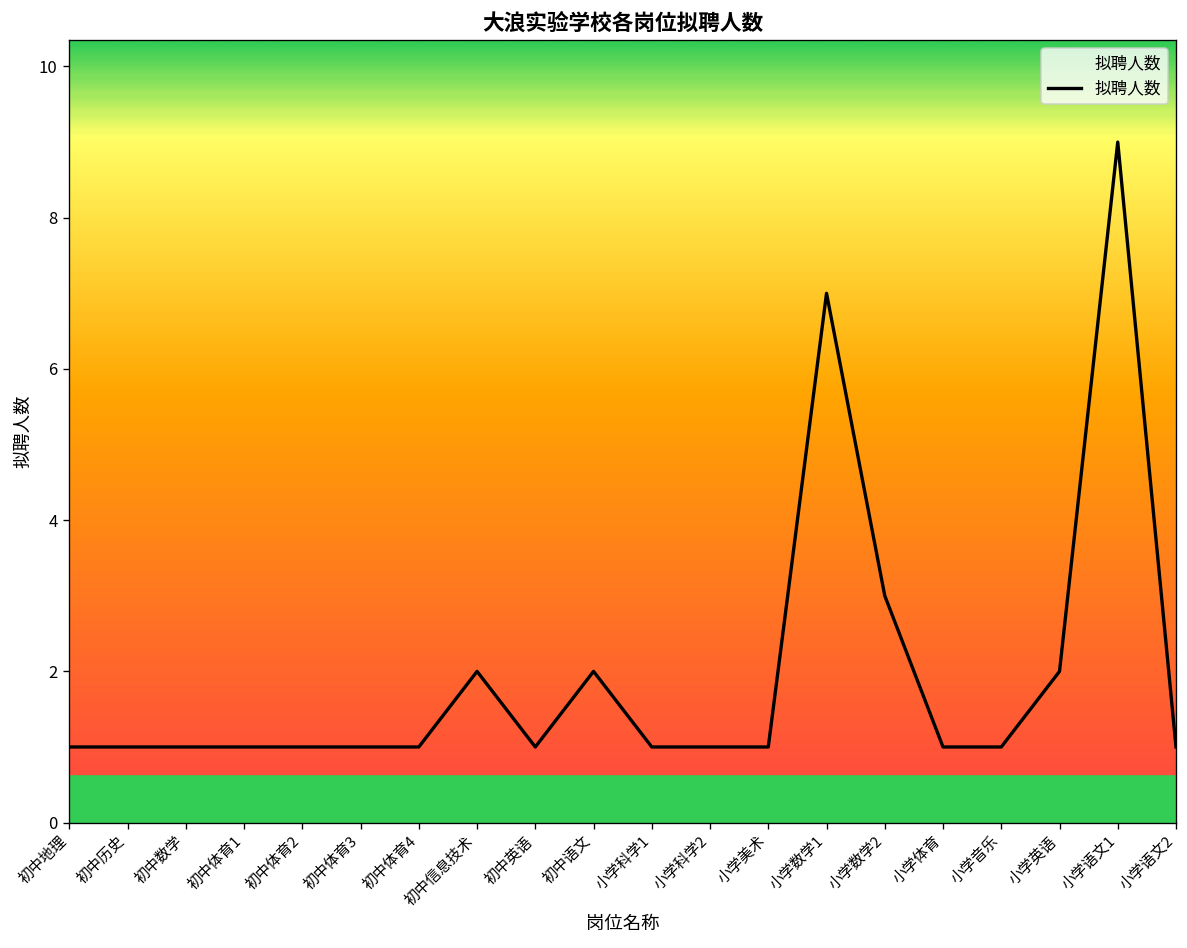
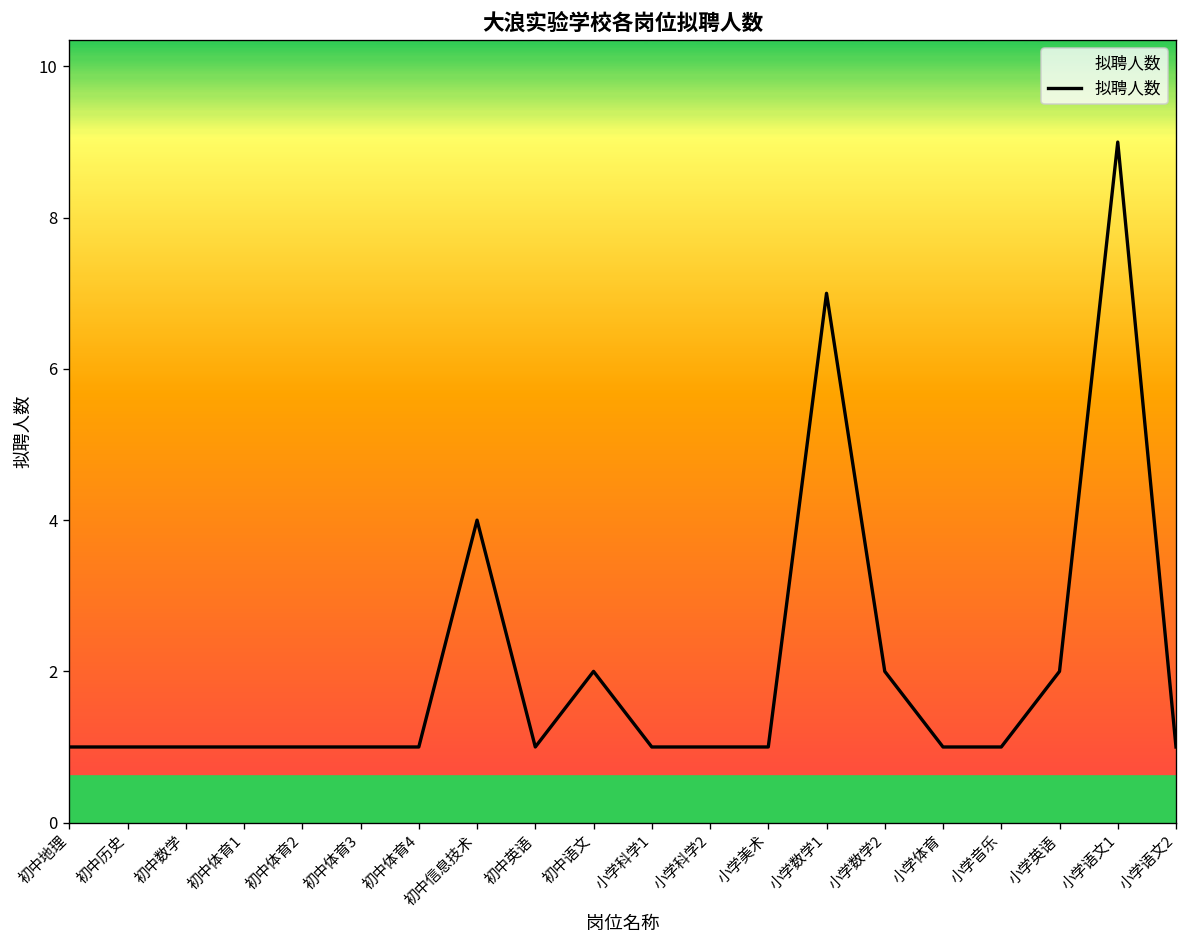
初中信息技术: 2 -> 4
小学数学2: 3 -> 2
